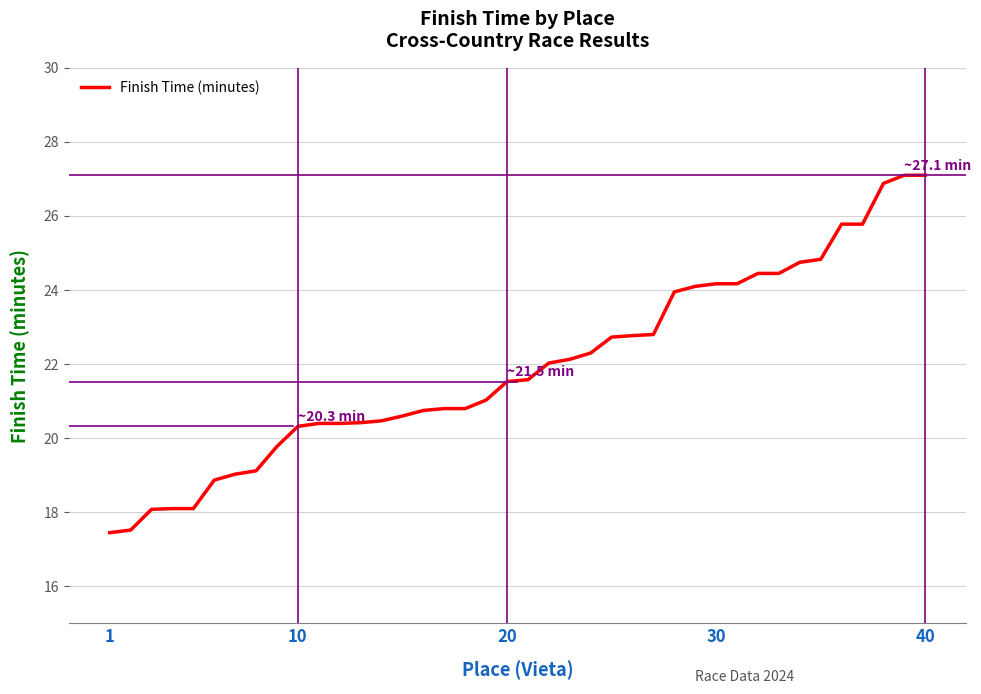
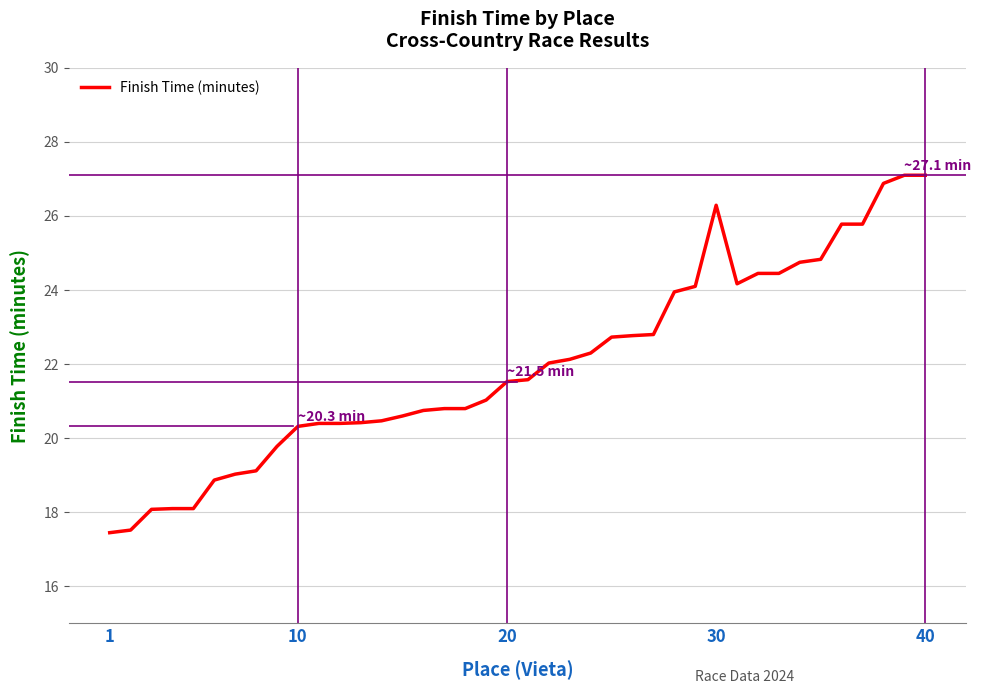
30: 24.2 -> 26.3
